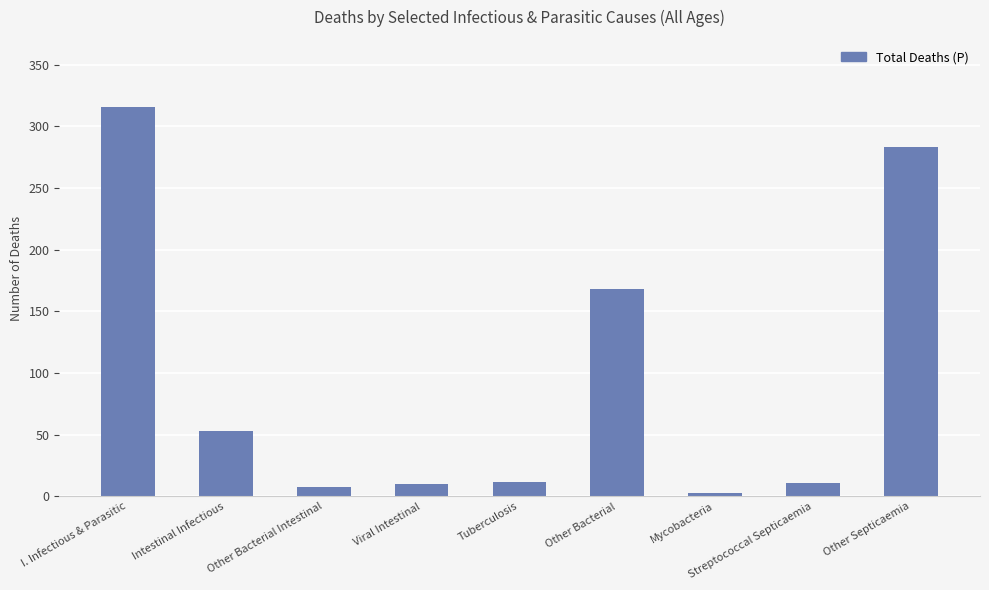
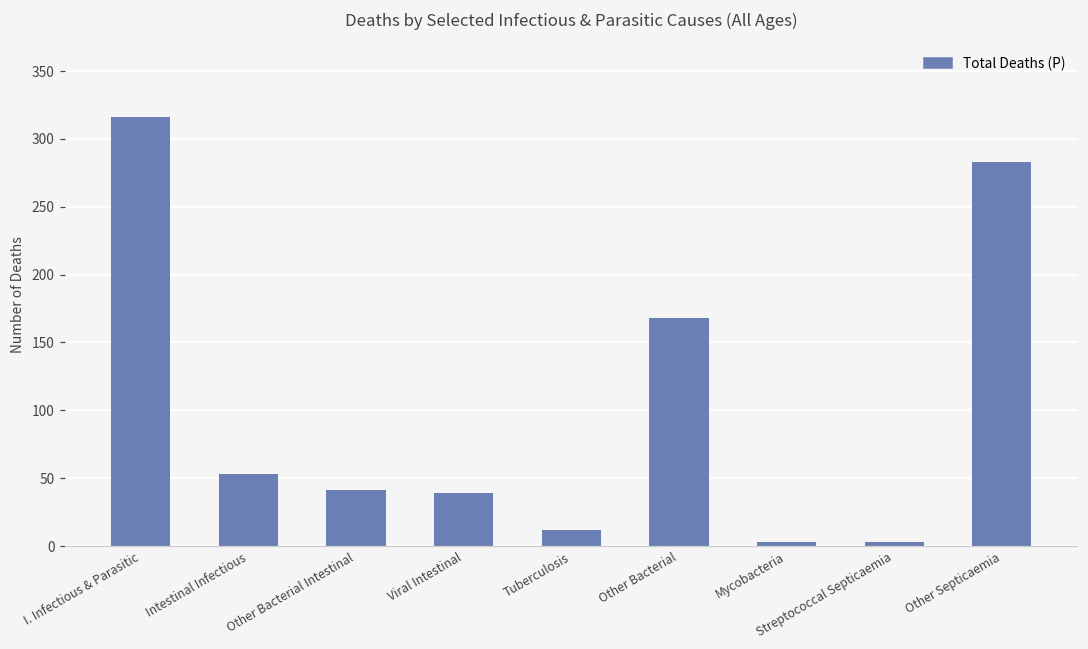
Other Bacterial Intestinal: 8 -> 41
Viral Intestinal: 10 -> 39
Streptococcal Septicaemia: 11 -> 3
